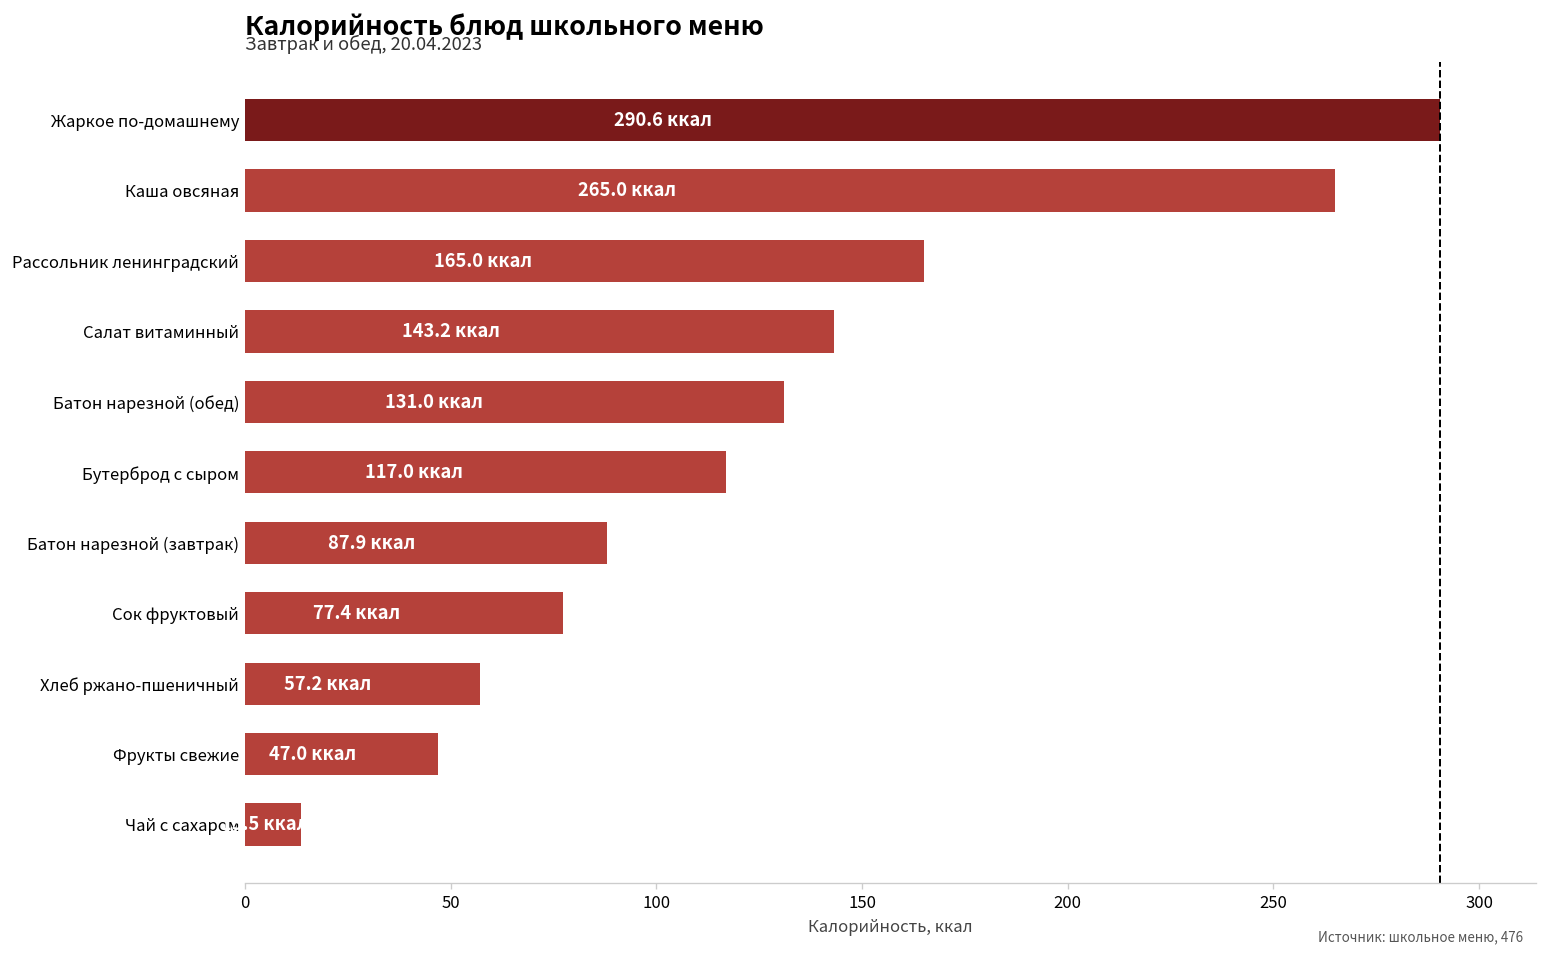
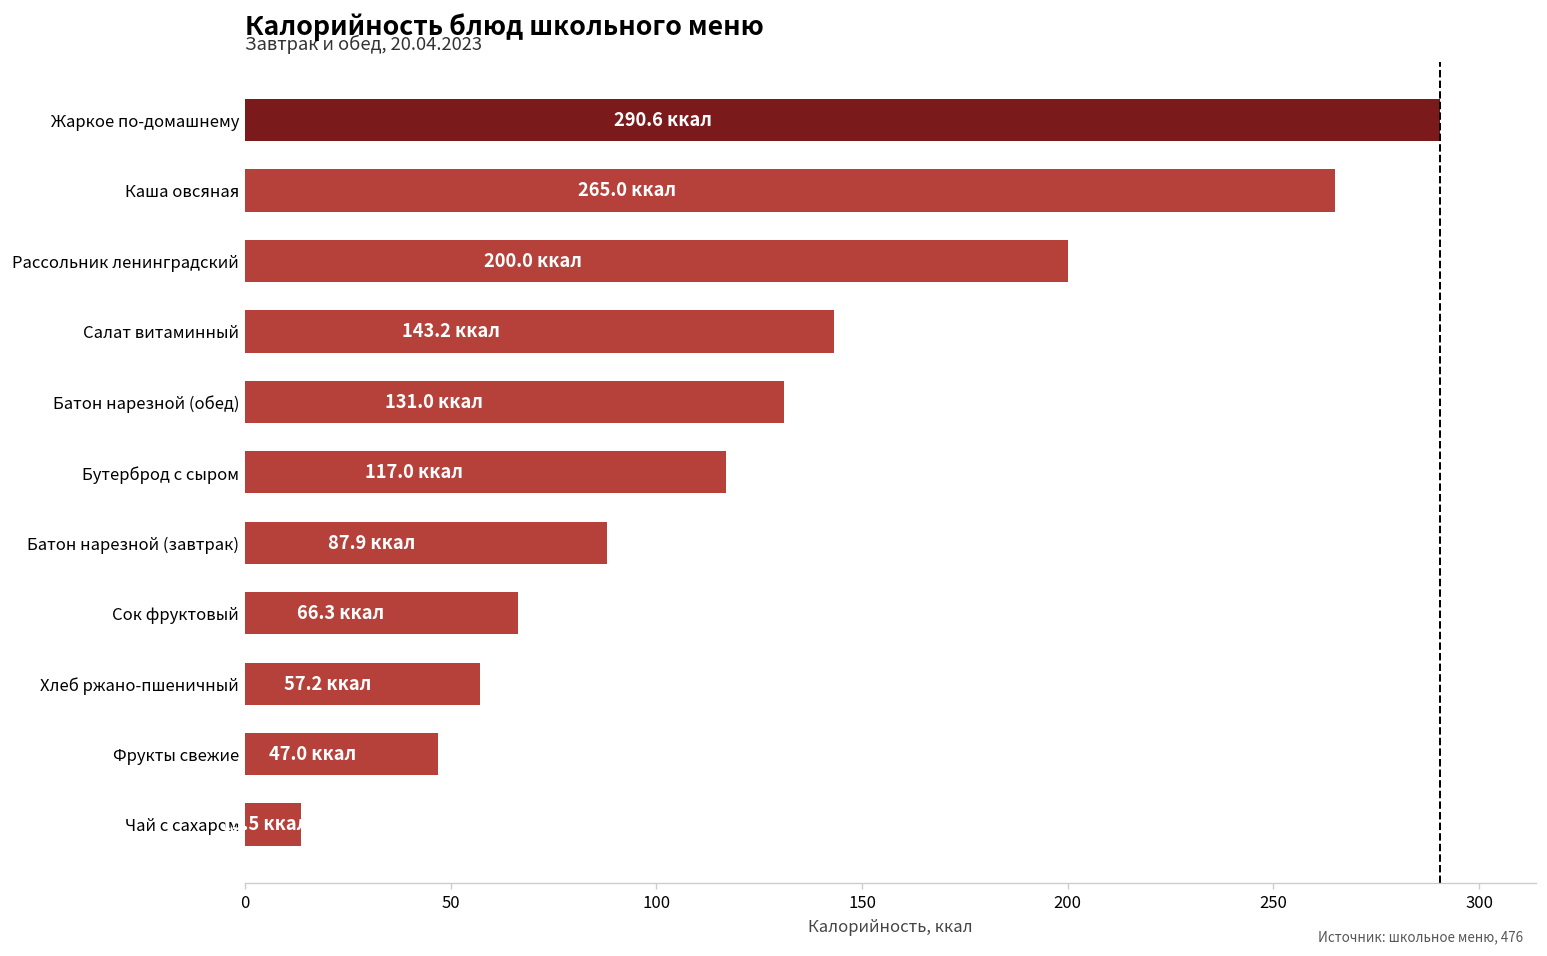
Рассольник ленинградский: 165.0 -> 200.0
Сок фруктовый: 77.4 -> 66.3
